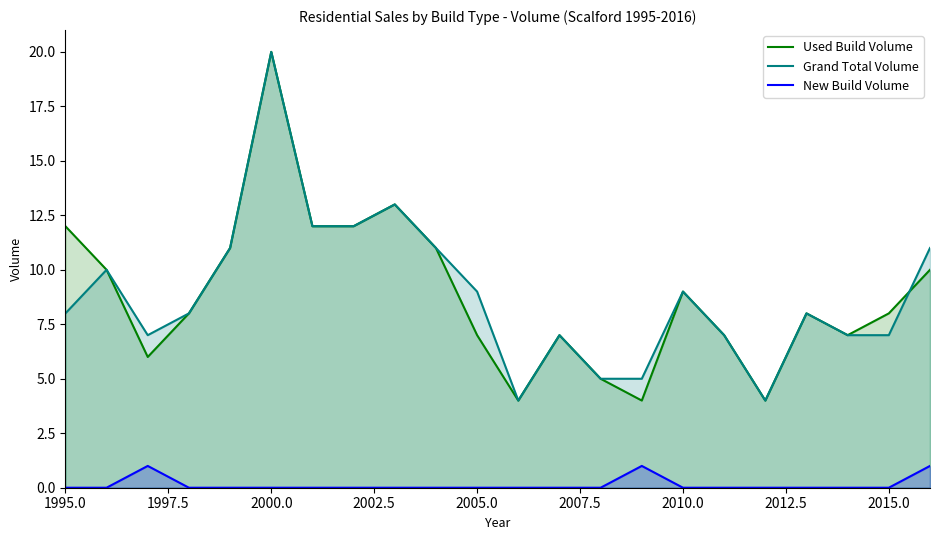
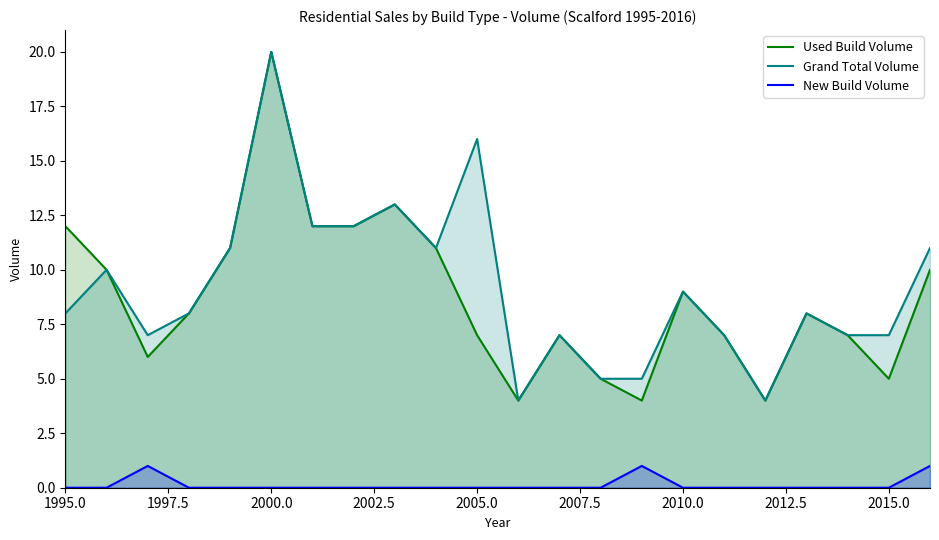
Grand Total Volume, 2005.0: 9 -> 16
Used Build Volume, 2015.0: 8 -> 5
